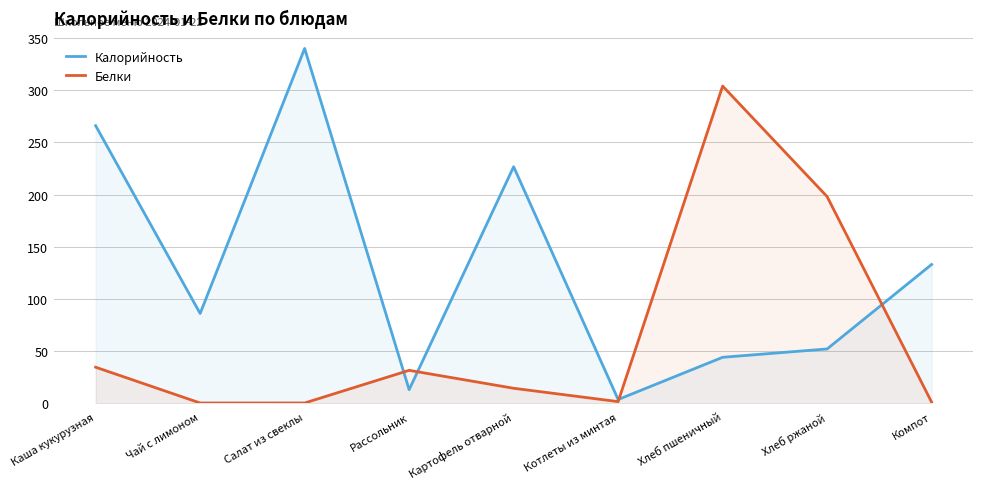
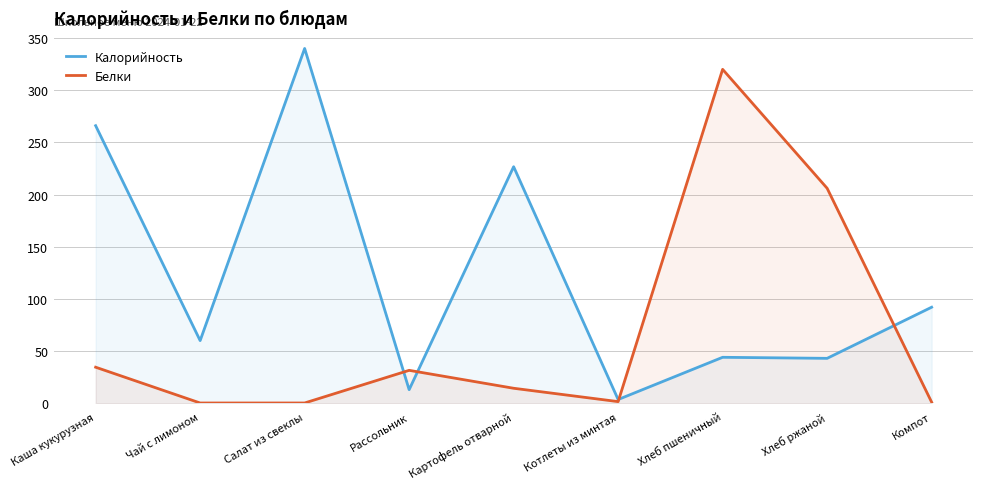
Калорийность, Чай с лимоном: 86 -> 60
Белки, Хлеб пшеничный: 304 -> 320
Калорийность, Хлеб ржаной: 52 -> 43
Белки, Хлеб ржаной: 198 -> 206
Калорийность, Компот: 133 -> 92
